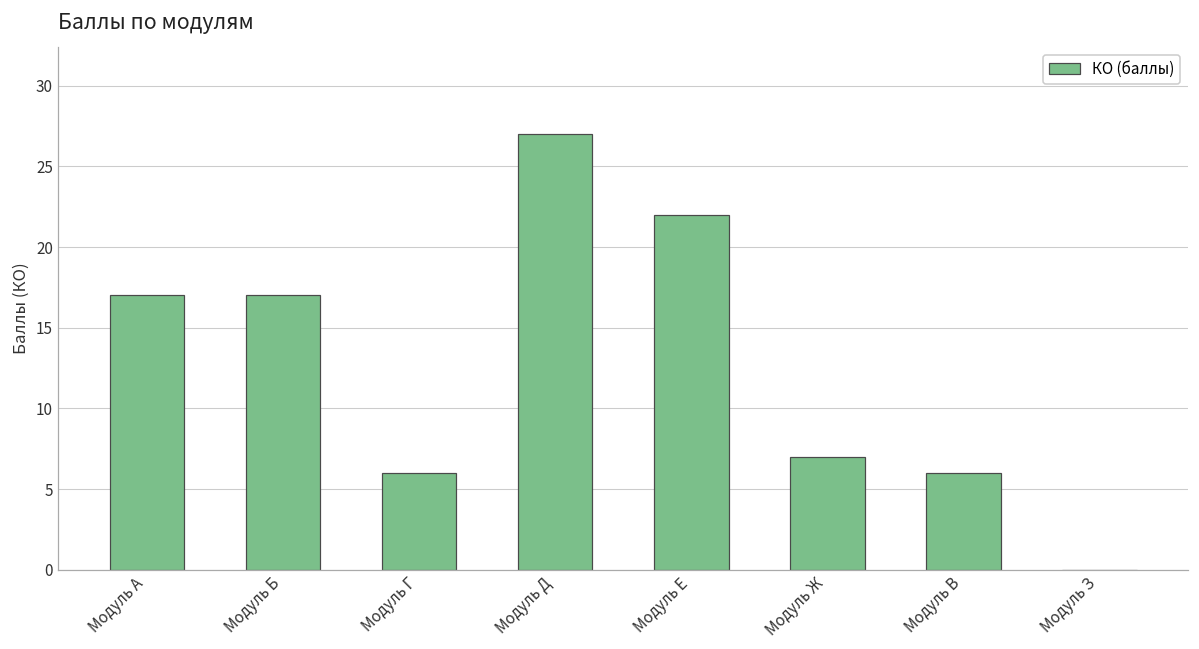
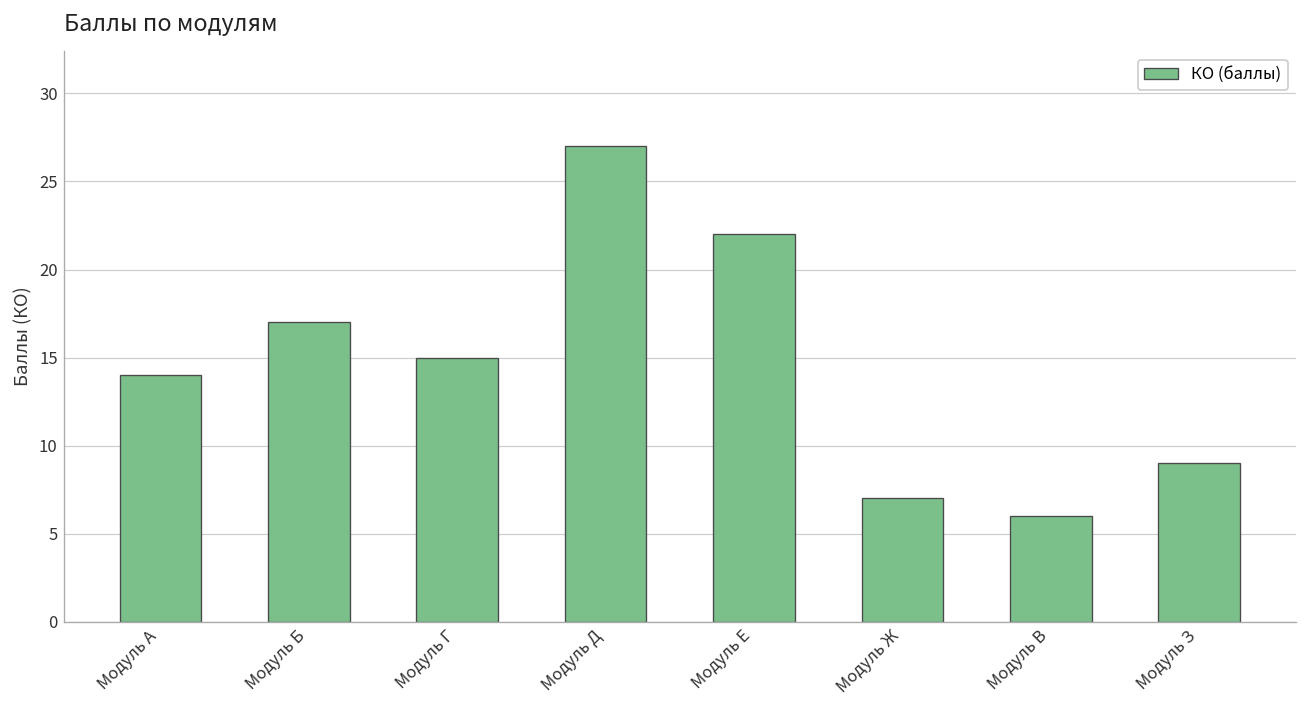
Модуль А: 17 -> 14
Модуль Г: 6 -> 15
Модуль З: 0 -> 9
